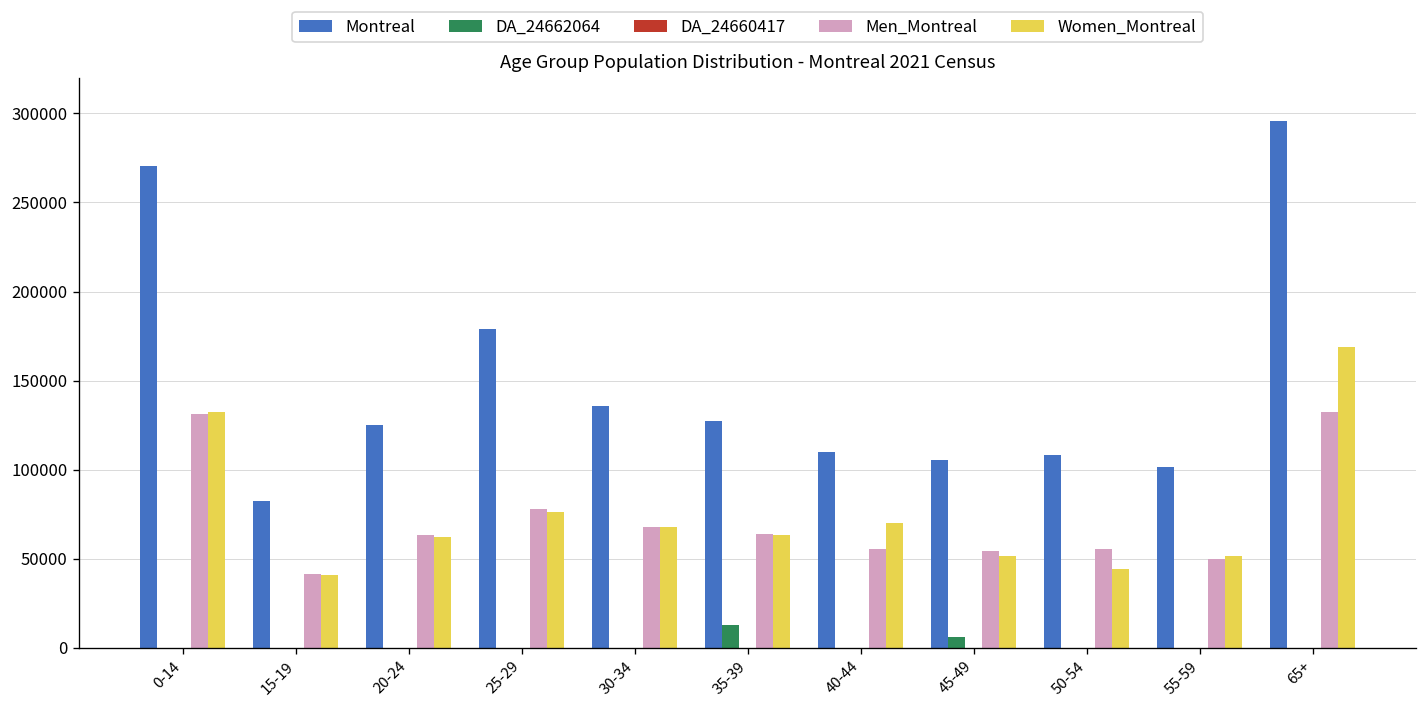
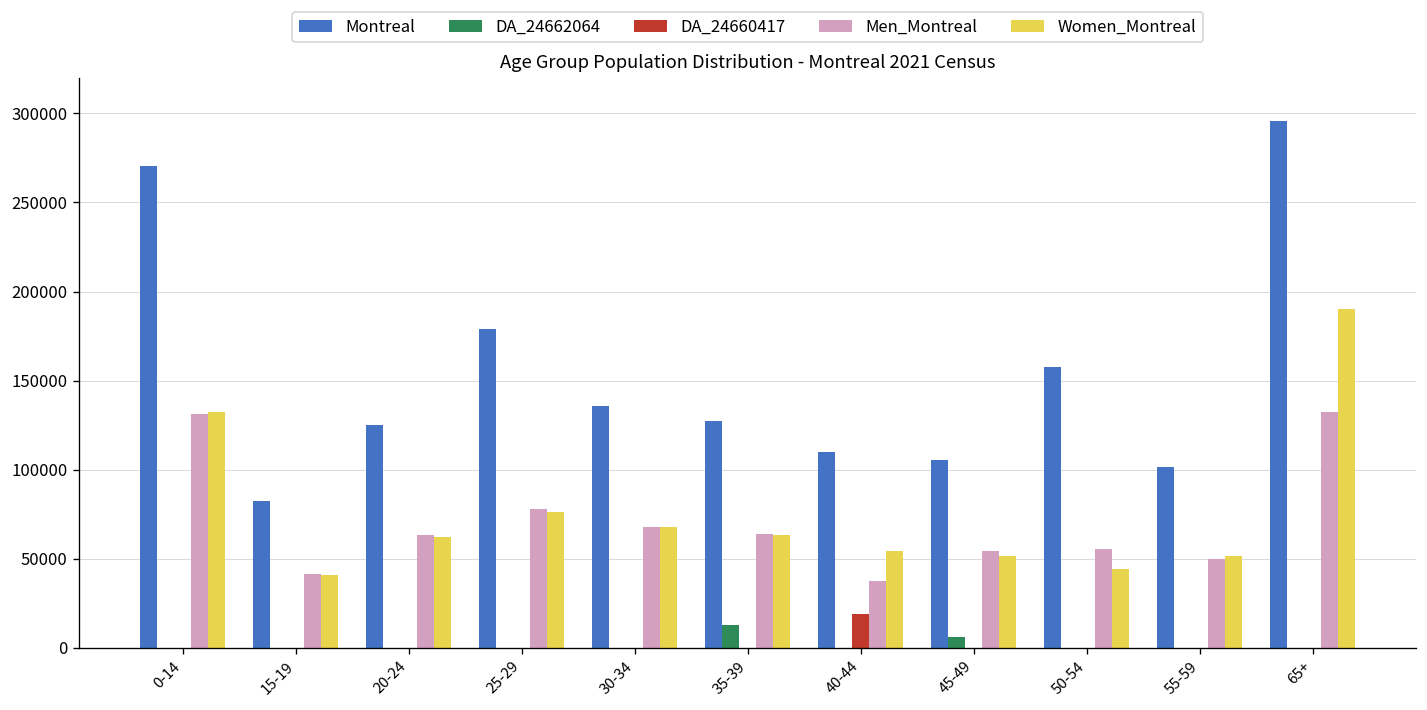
DA_24660417, 40-44: 0 -> 19000
Men_Montreal, 40-44: 55000 -> 38000
Women_Montreal, 40-44: 70000 -> 55000
Montreal, 50-54: 108000 -> 157000
Women_Montreal, 65+: 169000 -> 190000
